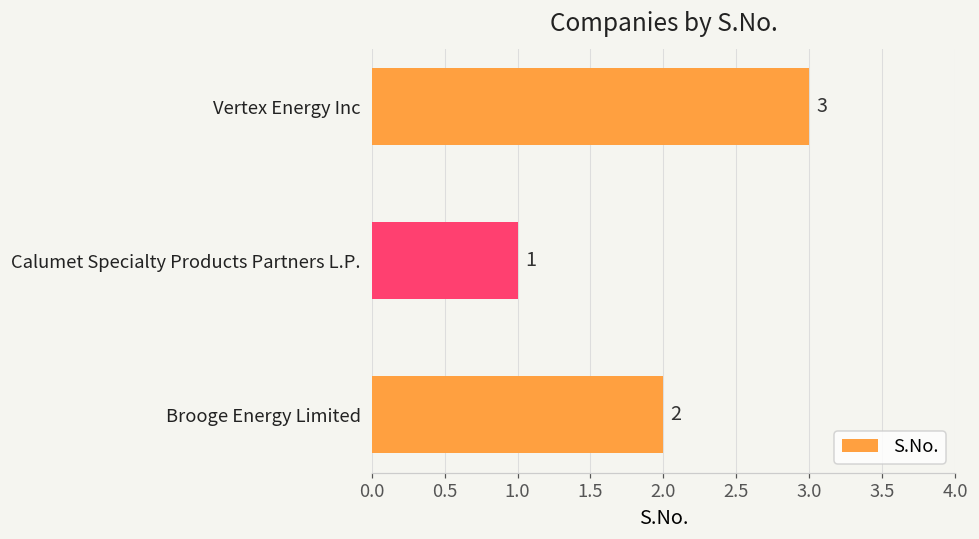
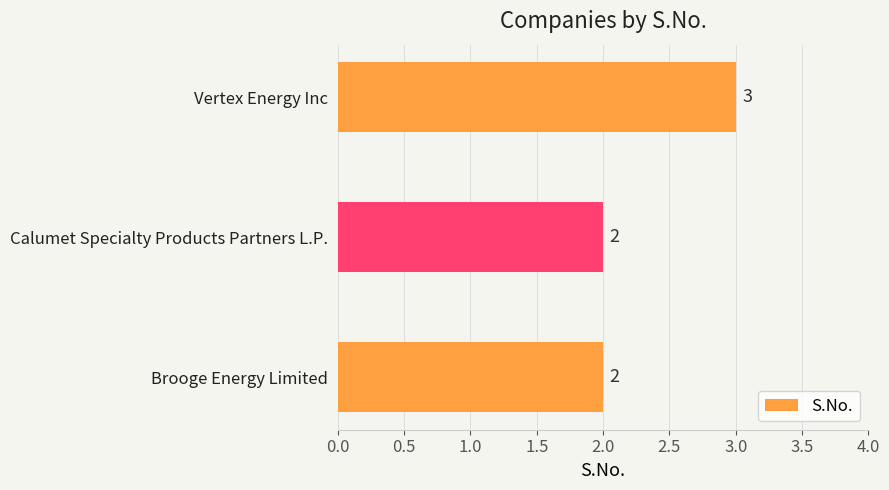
Calumet Specialty Products Partners L.P.: 1 -> 2
